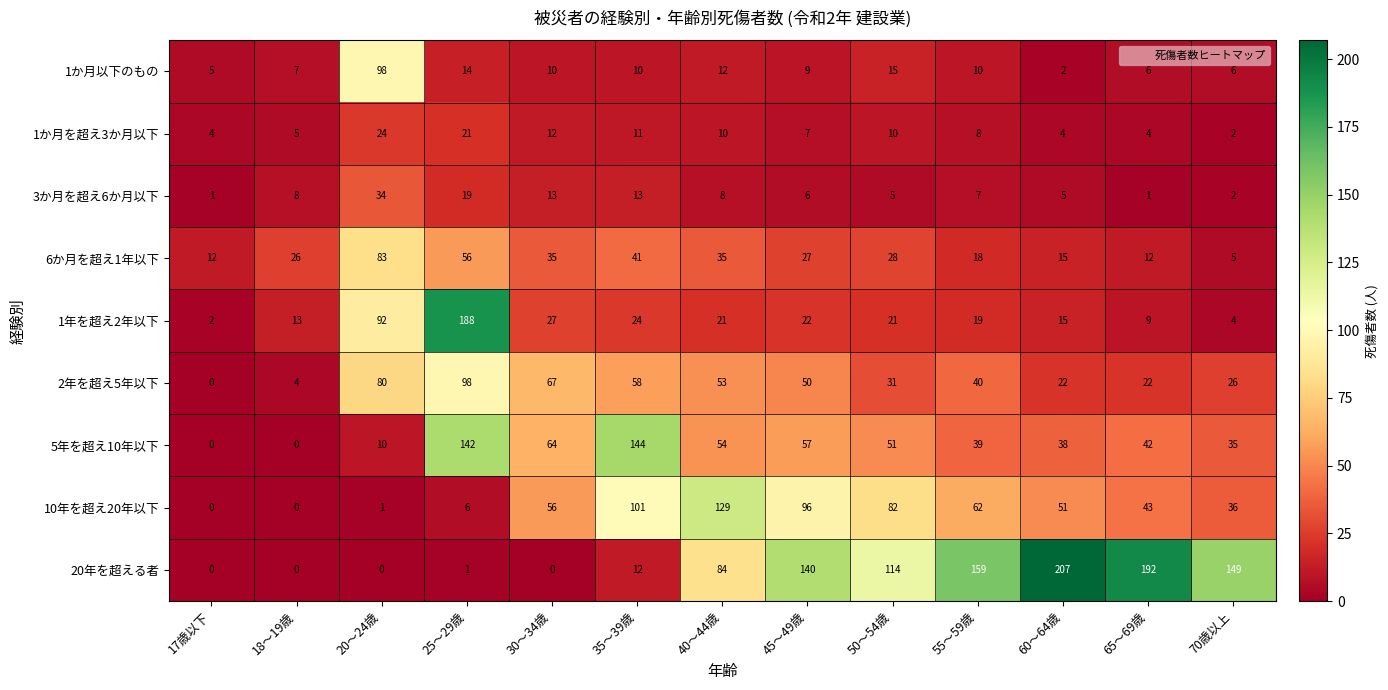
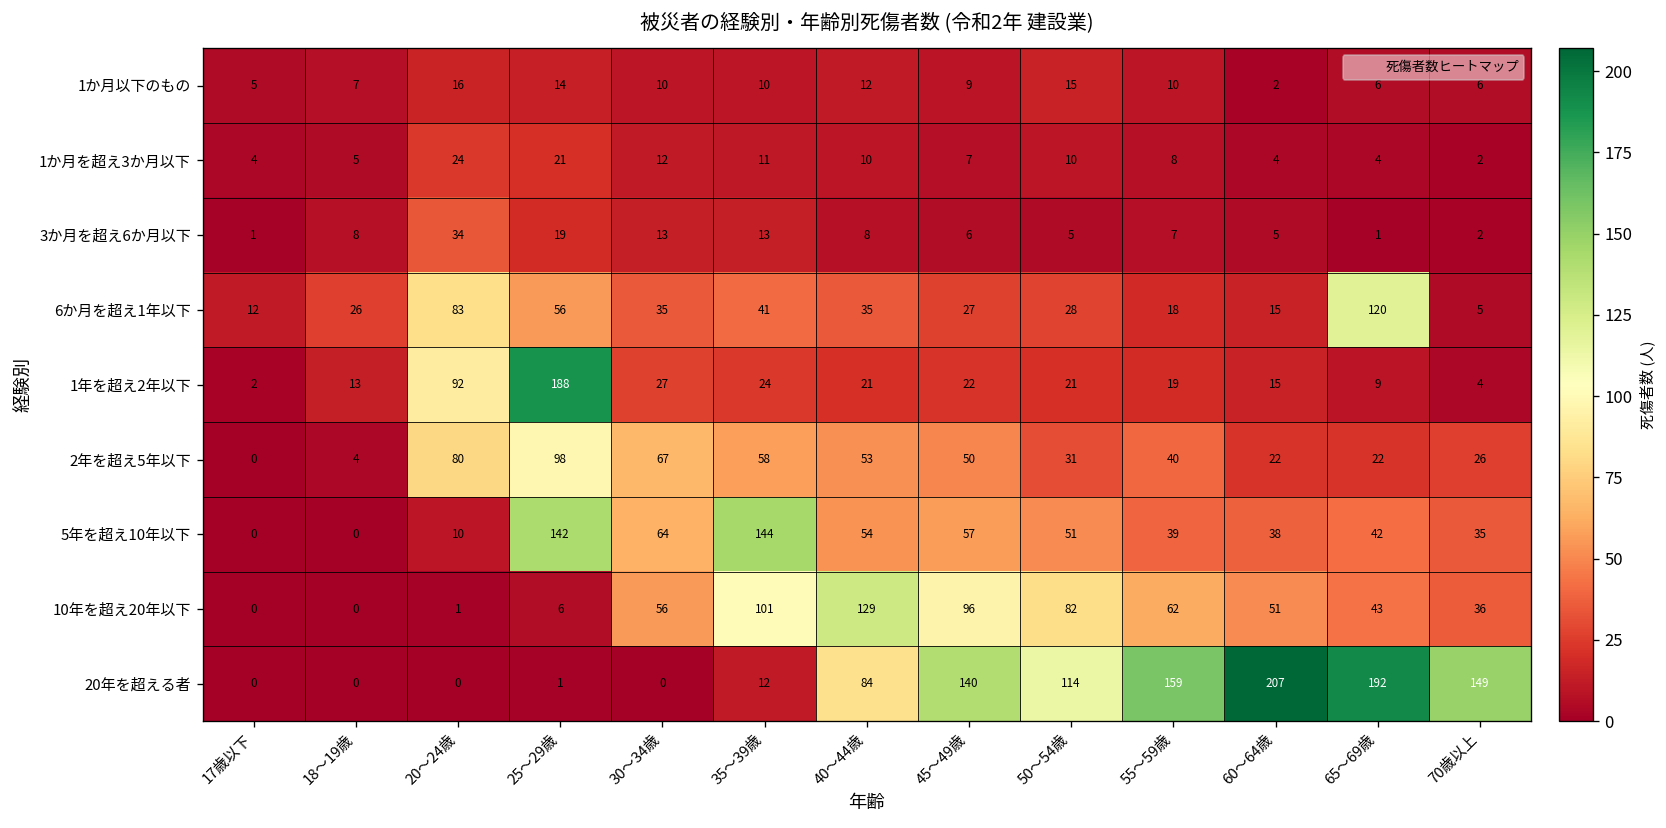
1か月以下のもの, 20～24歳: 98 -> 16
6か月を超え1年以下, 65～69歳: 12 -> 120
